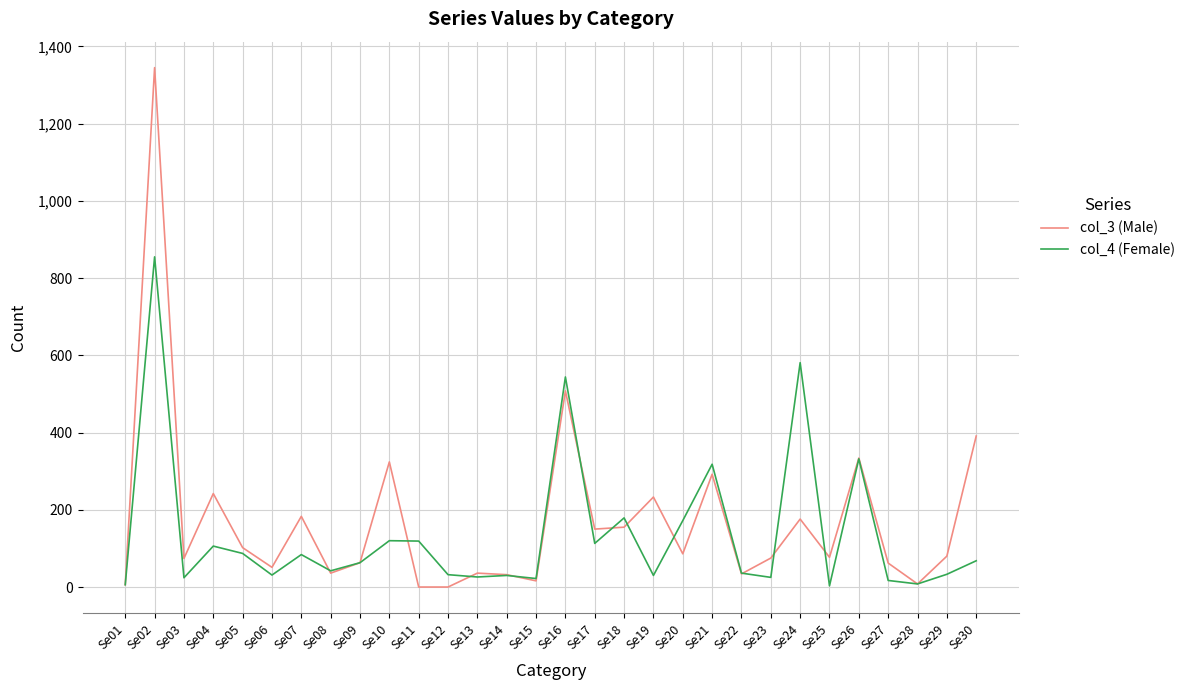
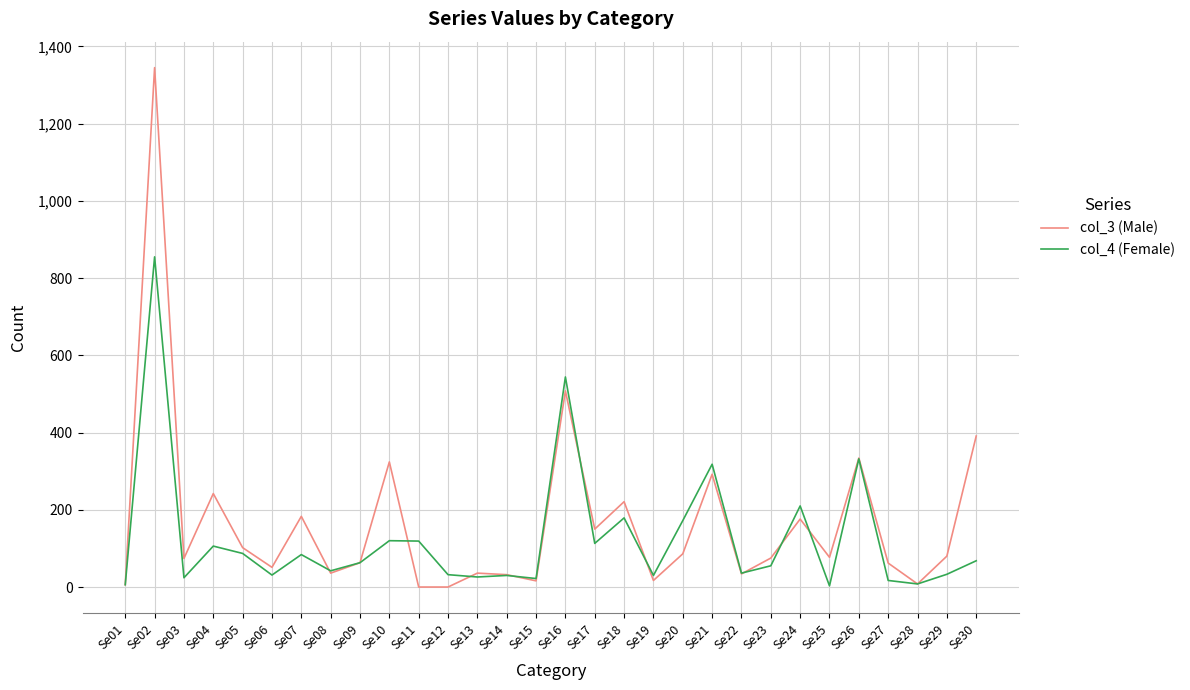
col_3 (Male), Se18: 160 -> 220
col_3 (Male), Se19: 230 -> 20
col_4 (Female), Se23: 30 -> 60
col_4 (Female), Se24: 580 -> 210
